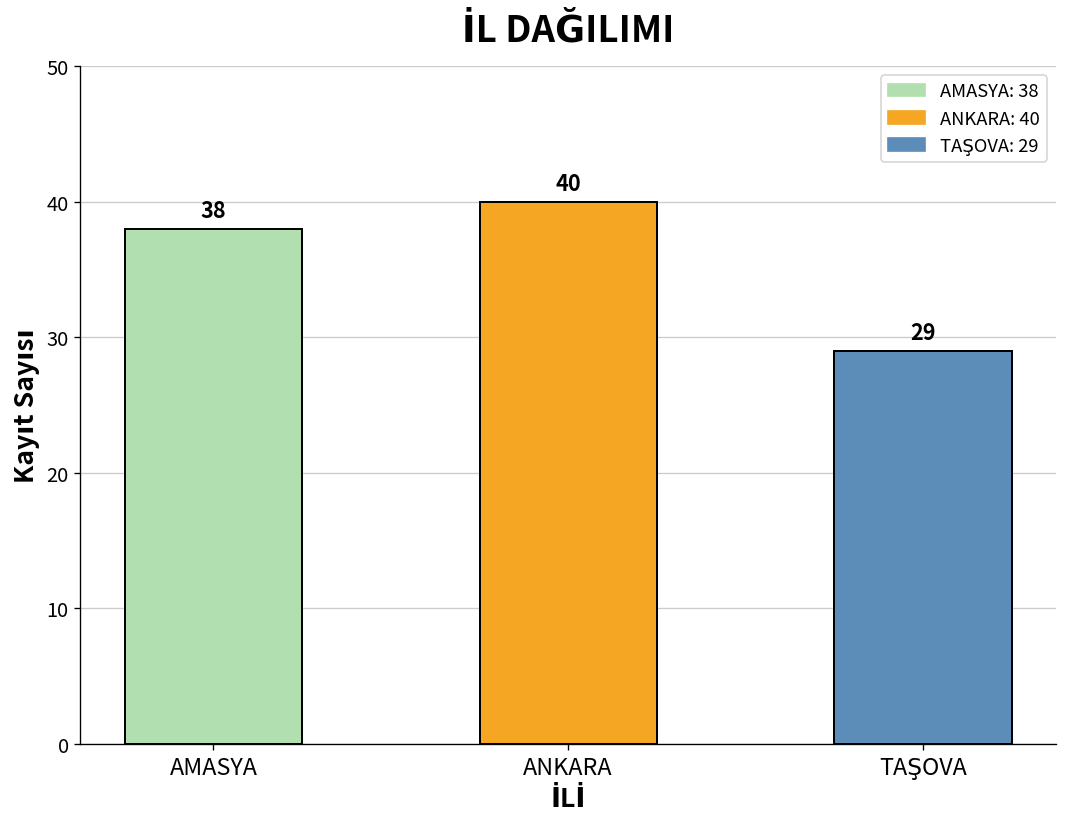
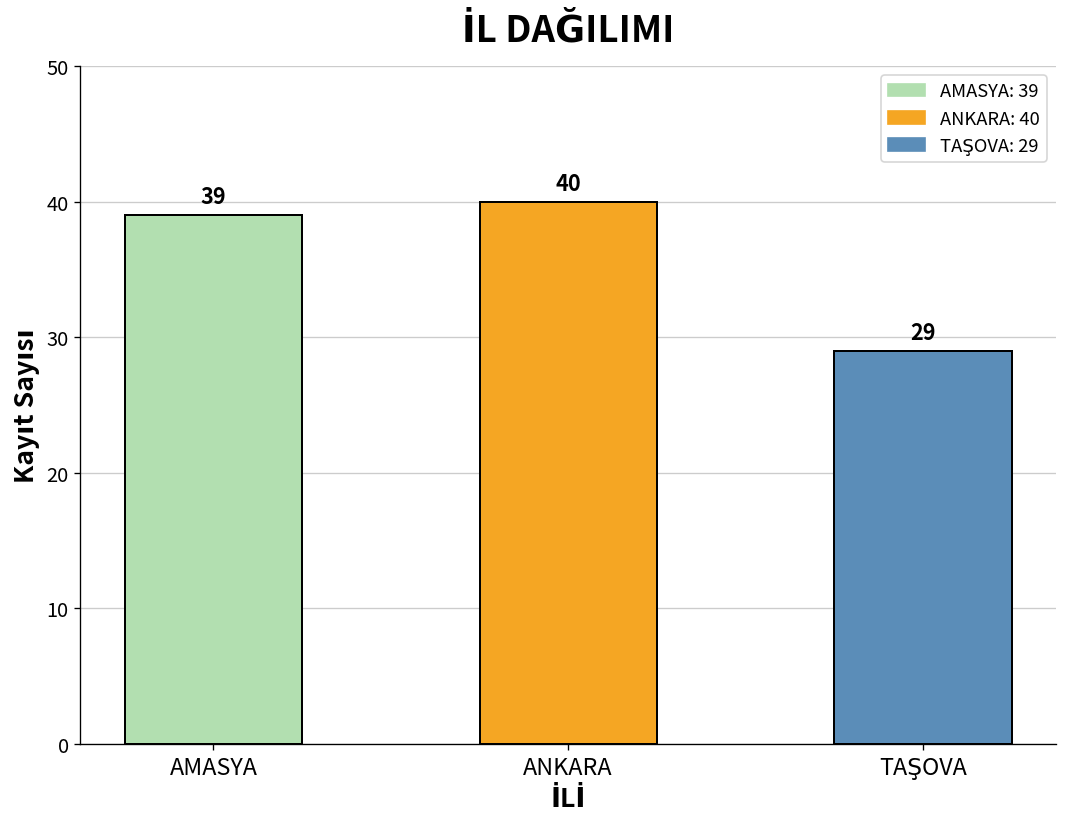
AMASYA: 38 -> 39
